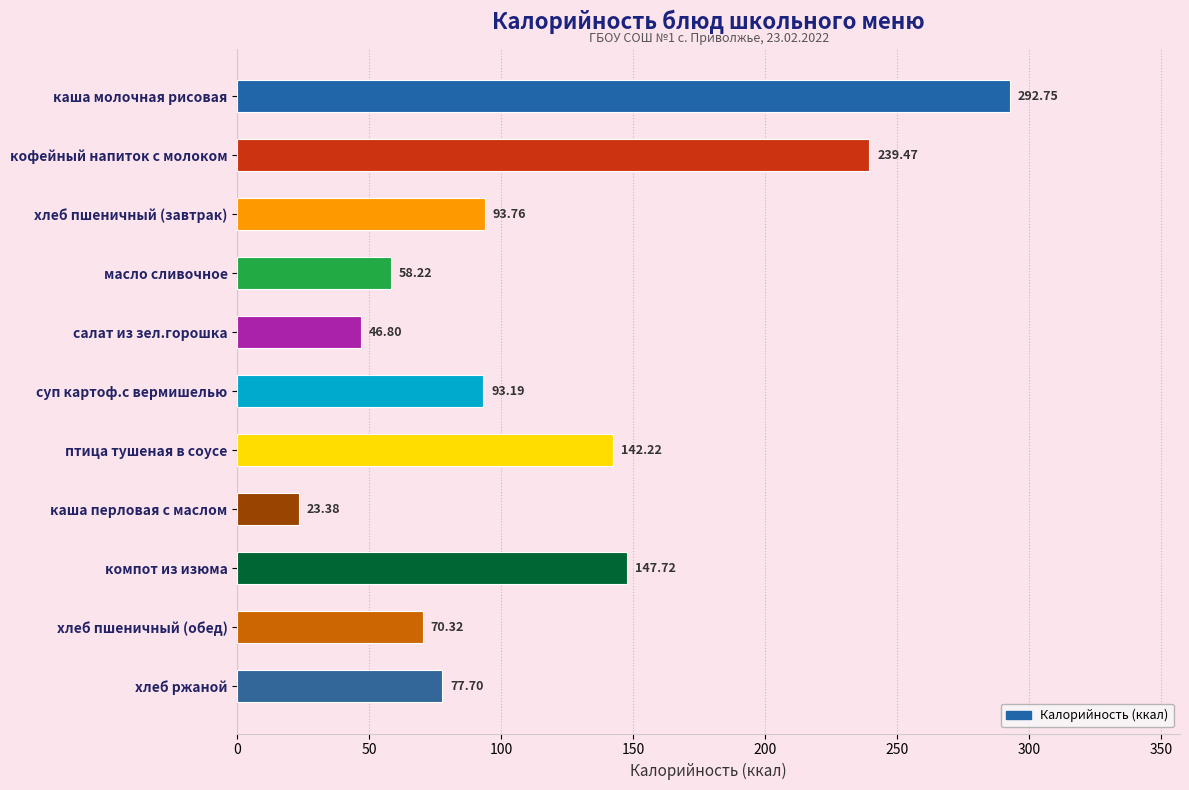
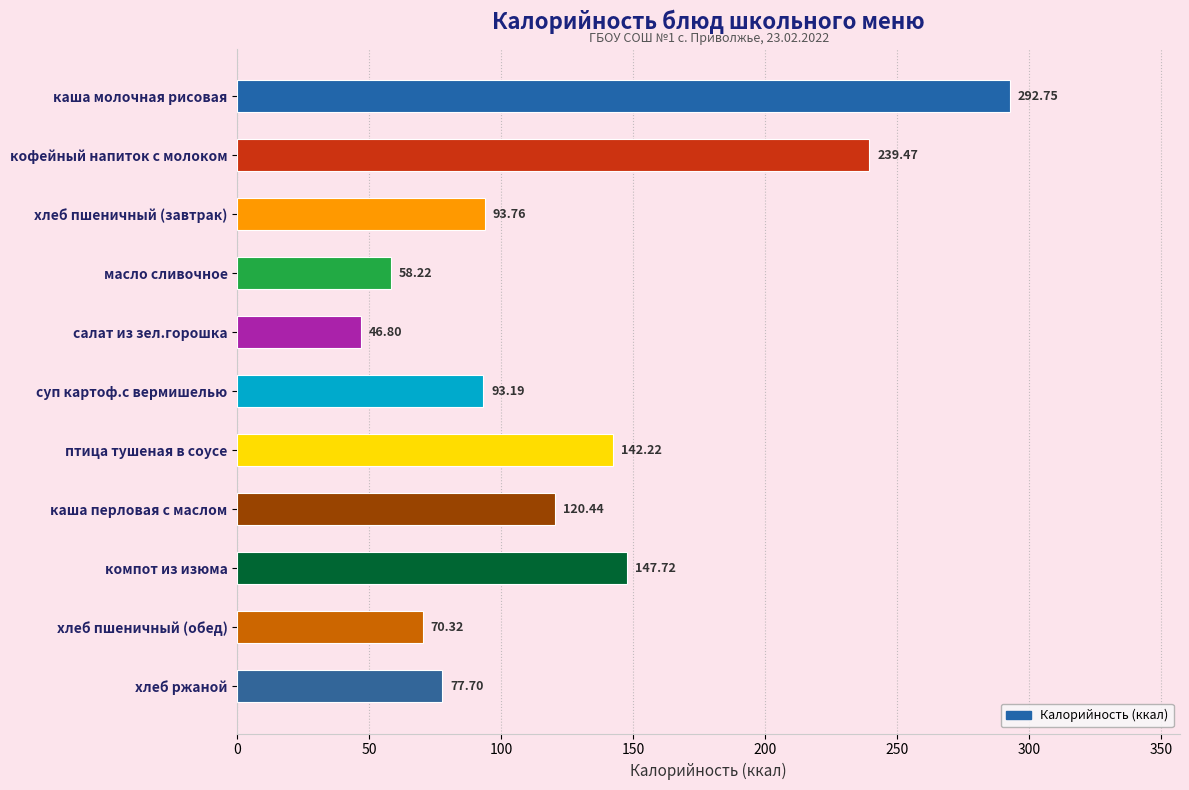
каша перловая с маслом: 23.38 -> 120.44
